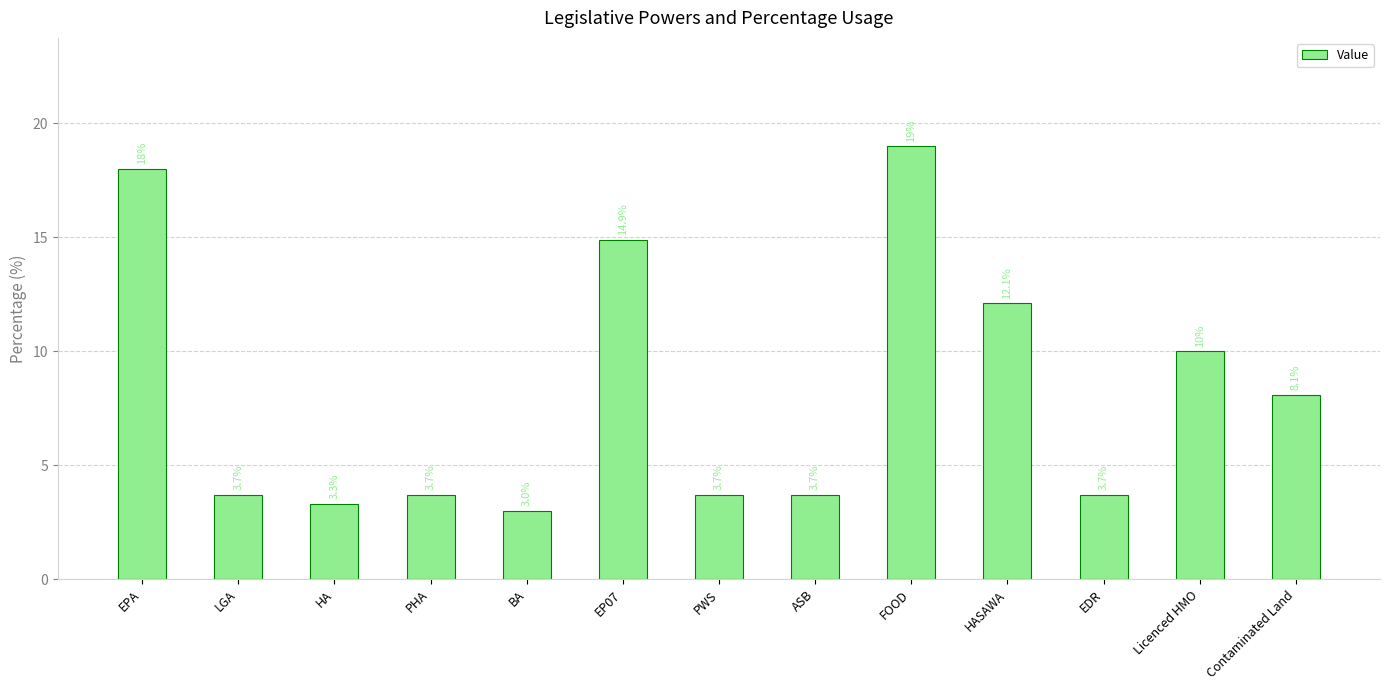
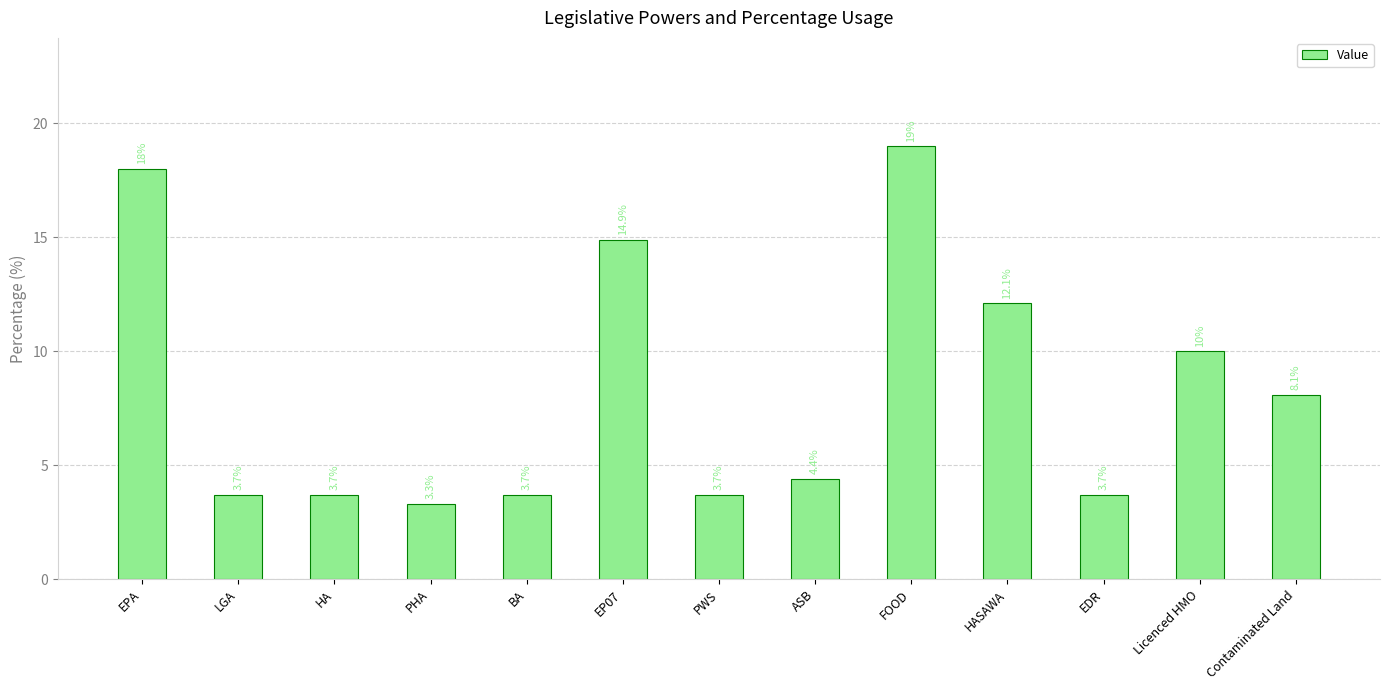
HA: 3.3% -> 3.7%
PHA: 3.7% -> 3.3%
BA: 3.0% -> 3.7%
ASB: 3.7% -> 4.4%
